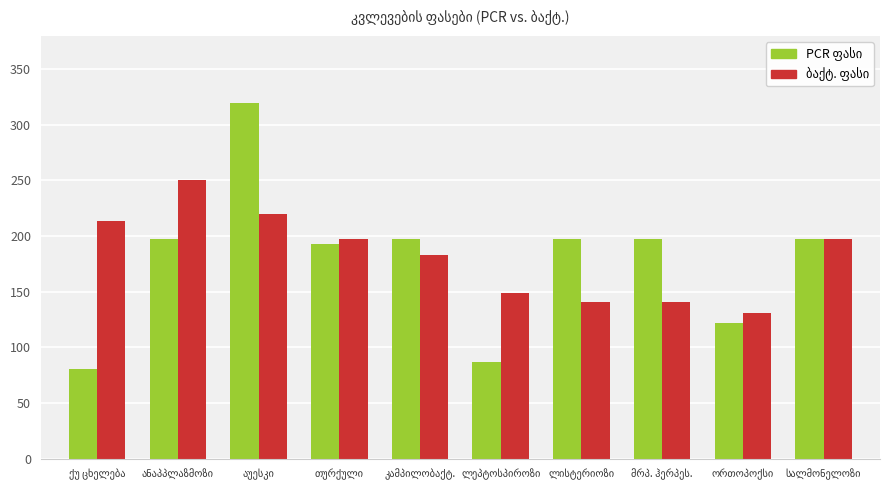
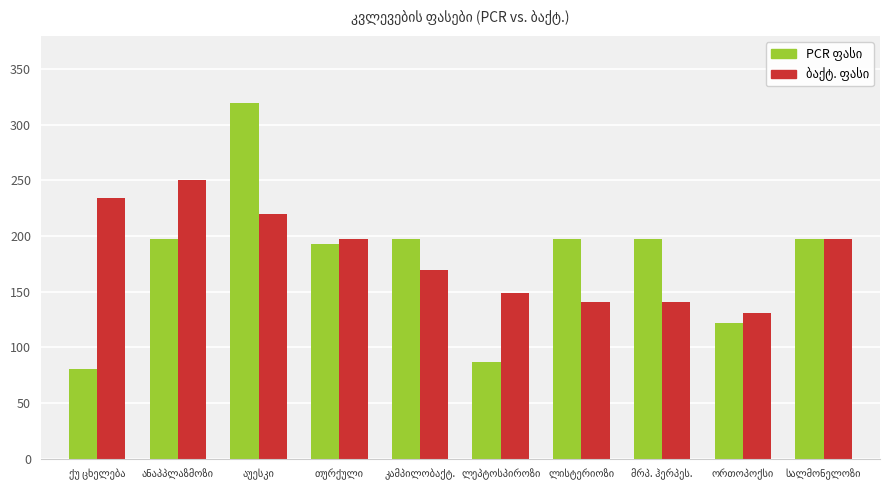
ბაქტ. ფასი, ქუ ცხელება: 214 -> 234
ბაქტ. ფასი, კამპილობაქტ.: 183 -> 170
